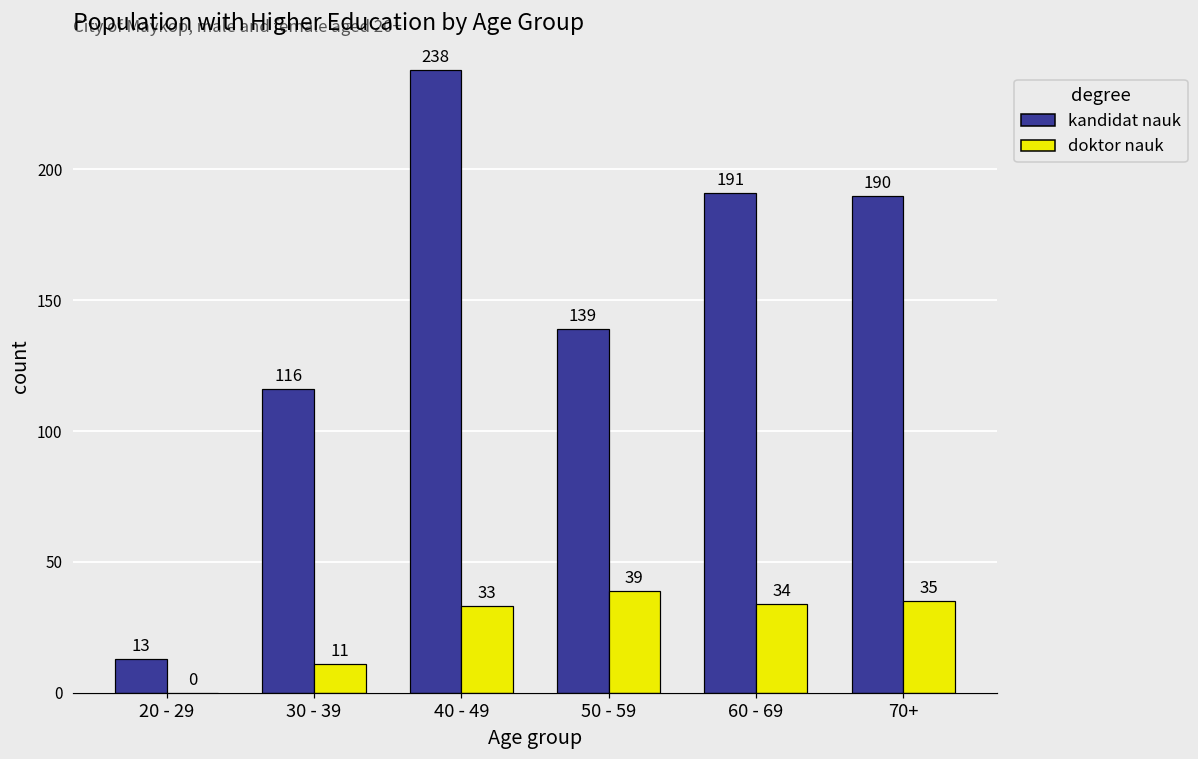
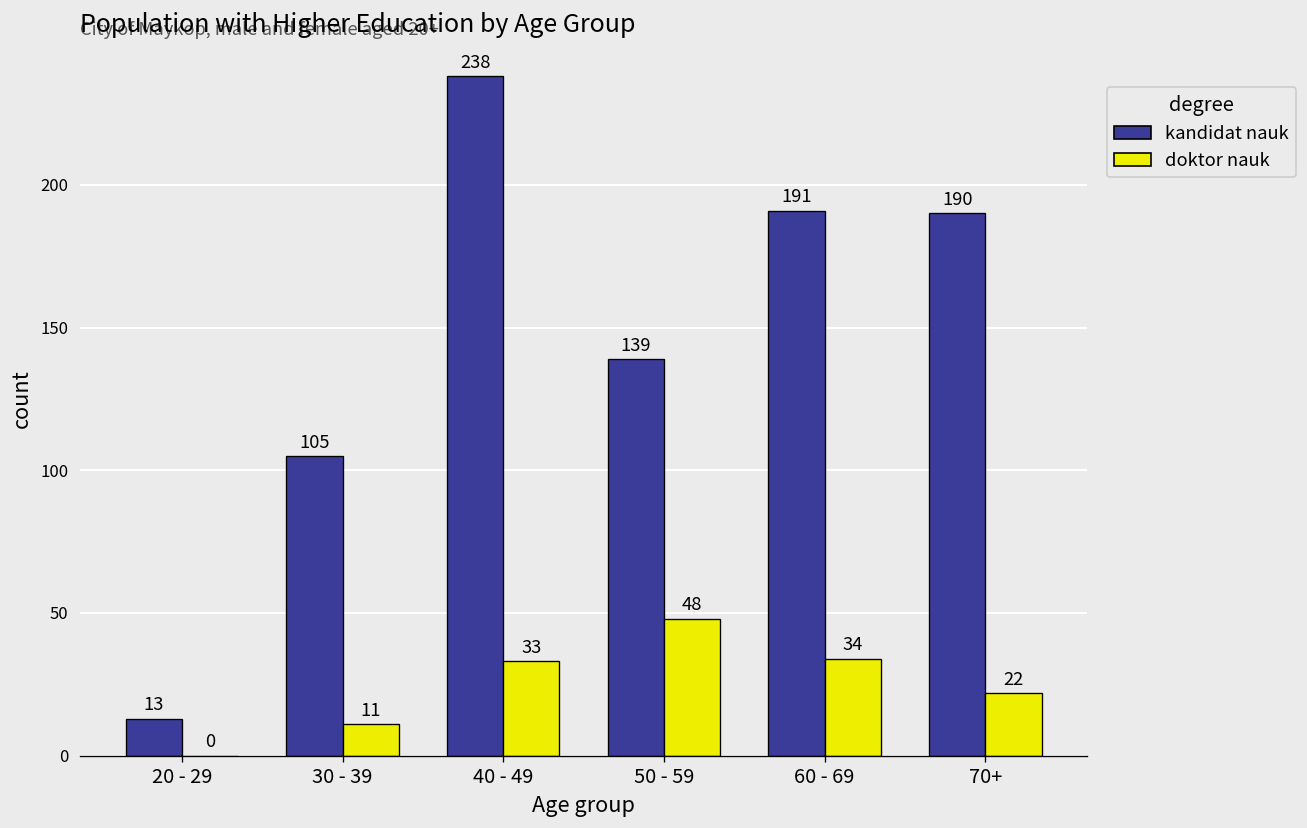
kandidat nauk, 30 - 39: 116 -> 105
doktor nauk, 50 - 59: 39 -> 48
doktor nauk, 70+: 35 -> 22
